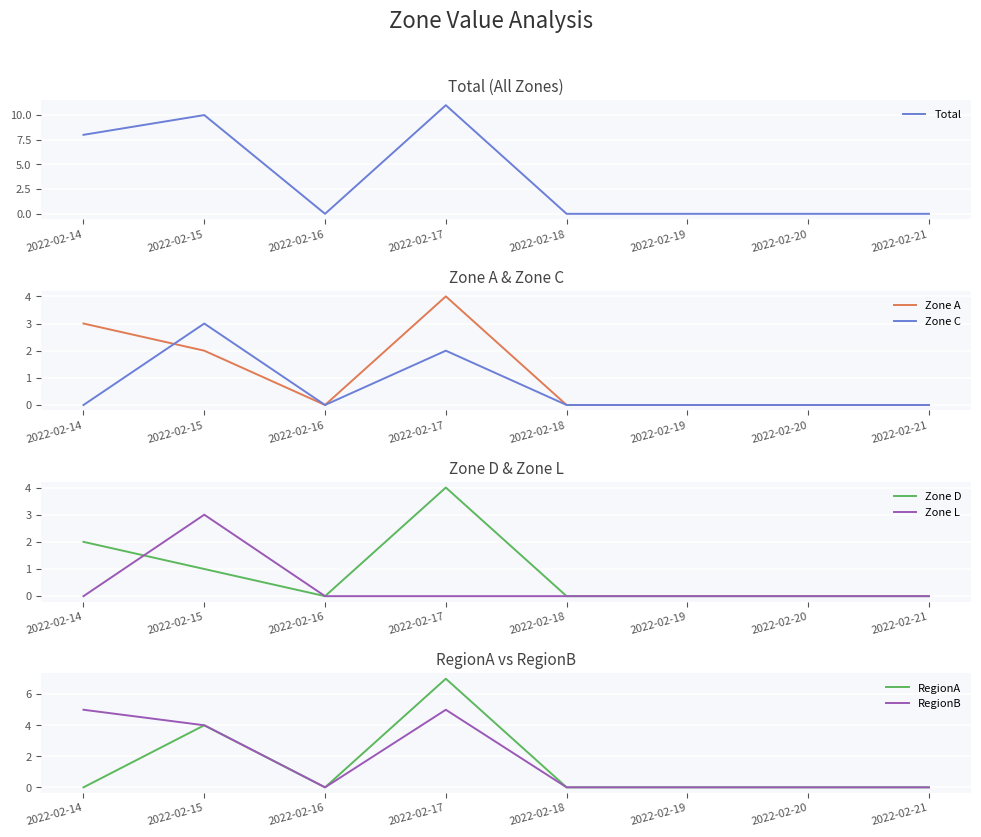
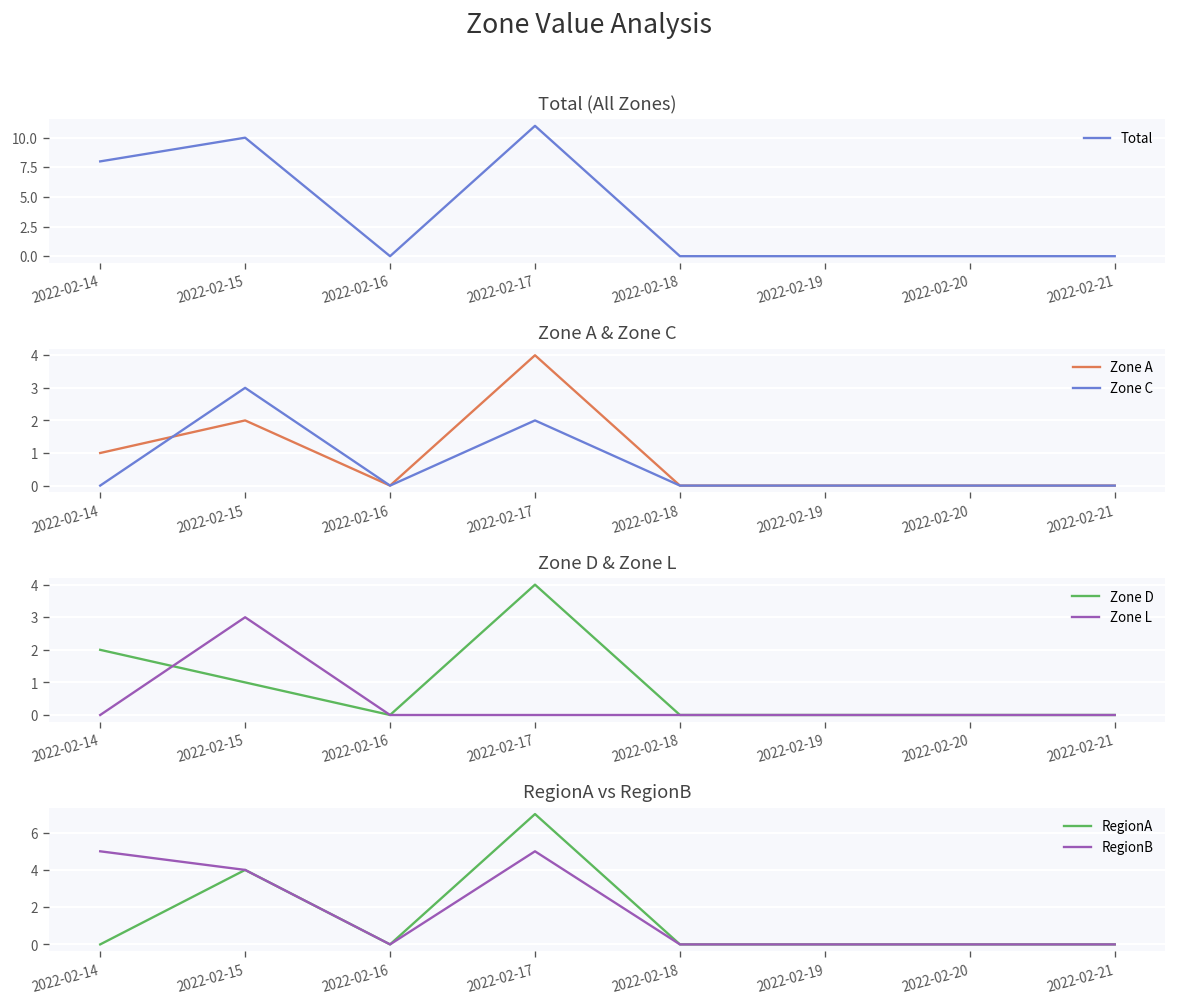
Zone A & Zone C, Zone A, 2022-02-14: 3 -> 1
